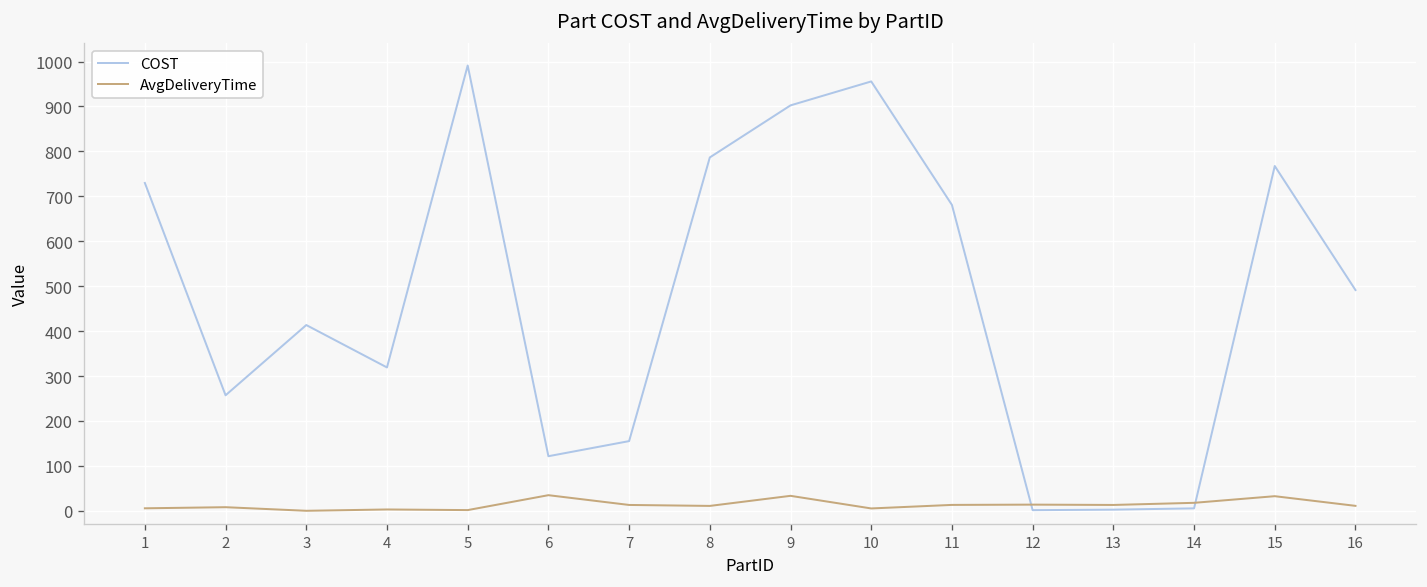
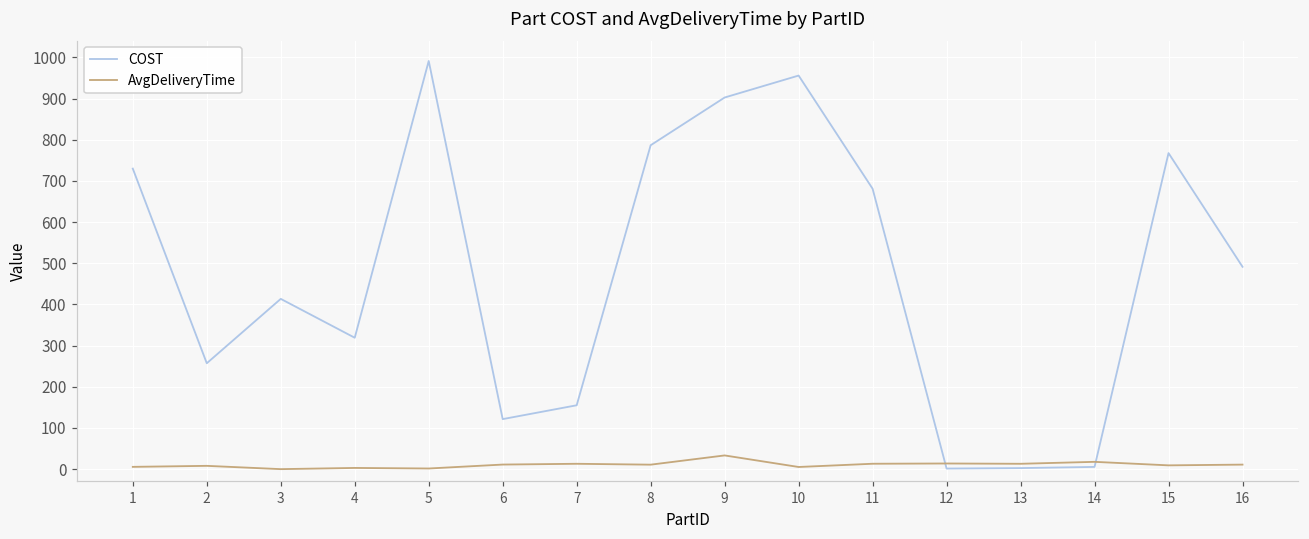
AvgDeliveryTime, 6: 30 -> 10
AvgDeliveryTime, 15: 30 -> 10
